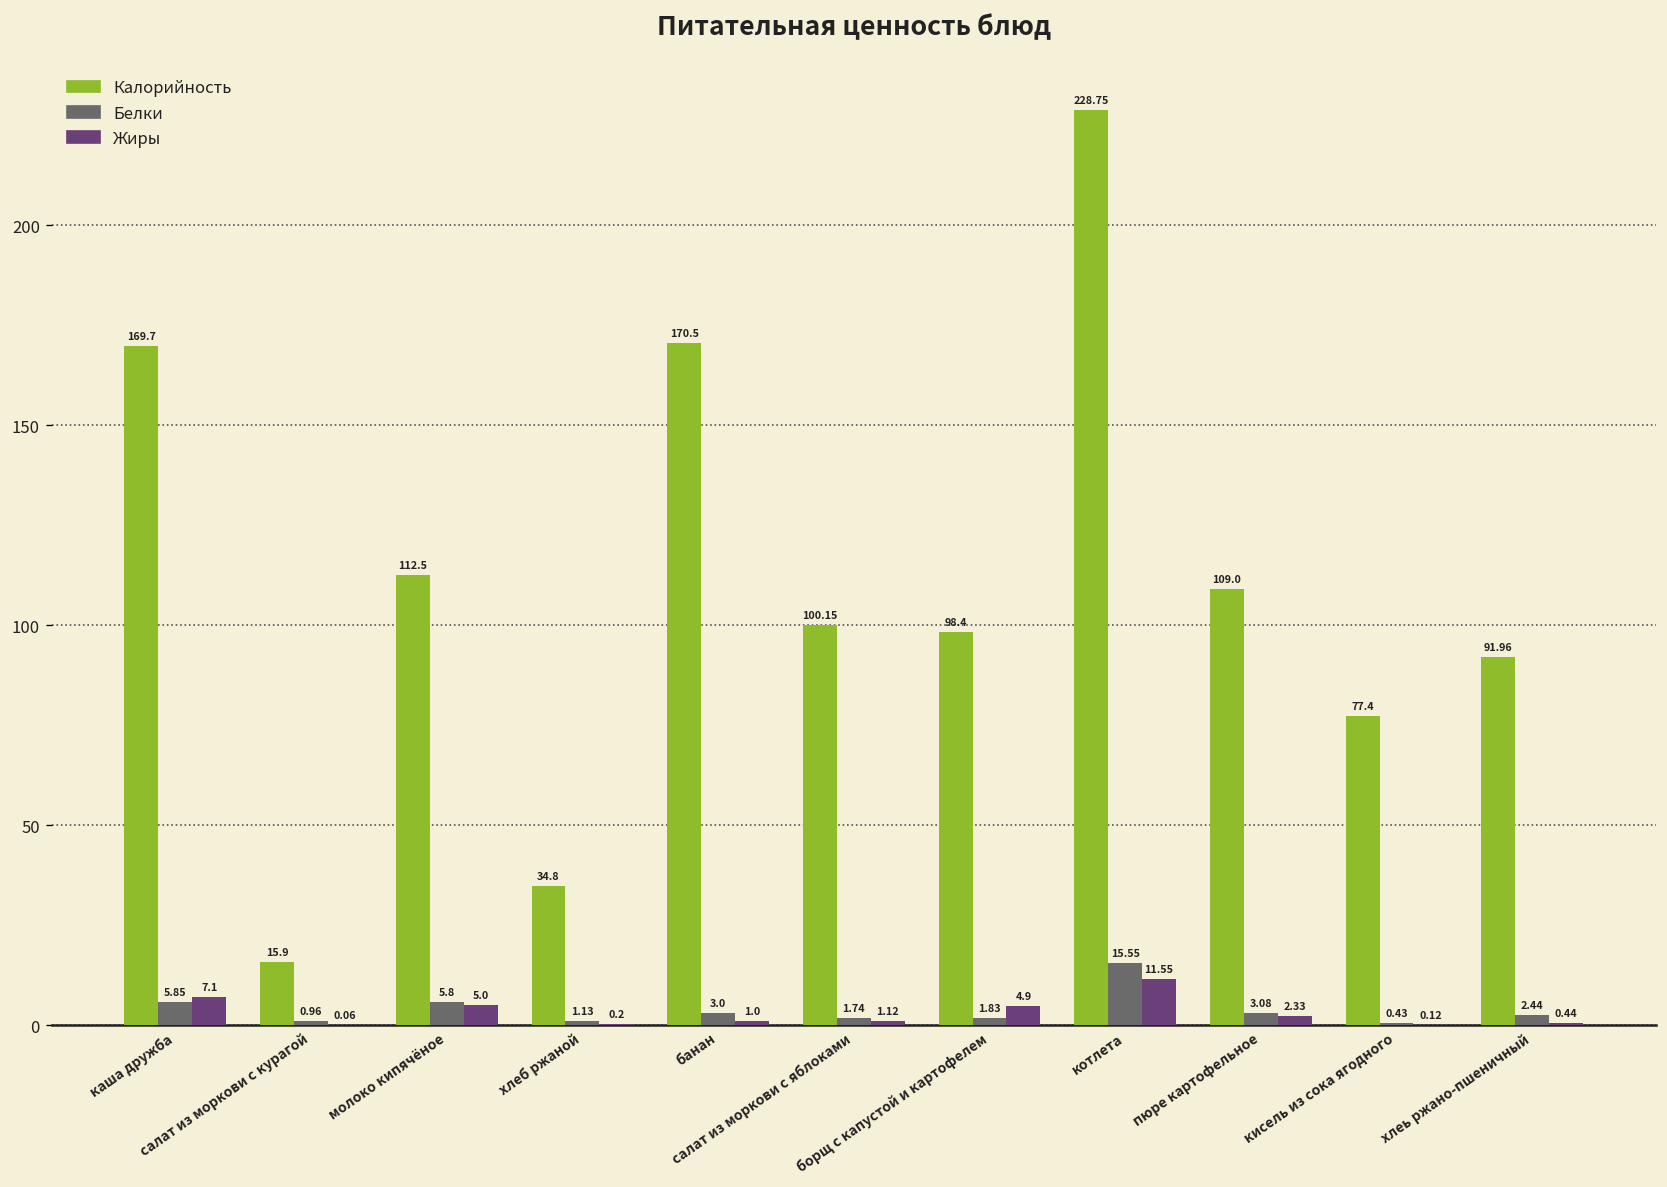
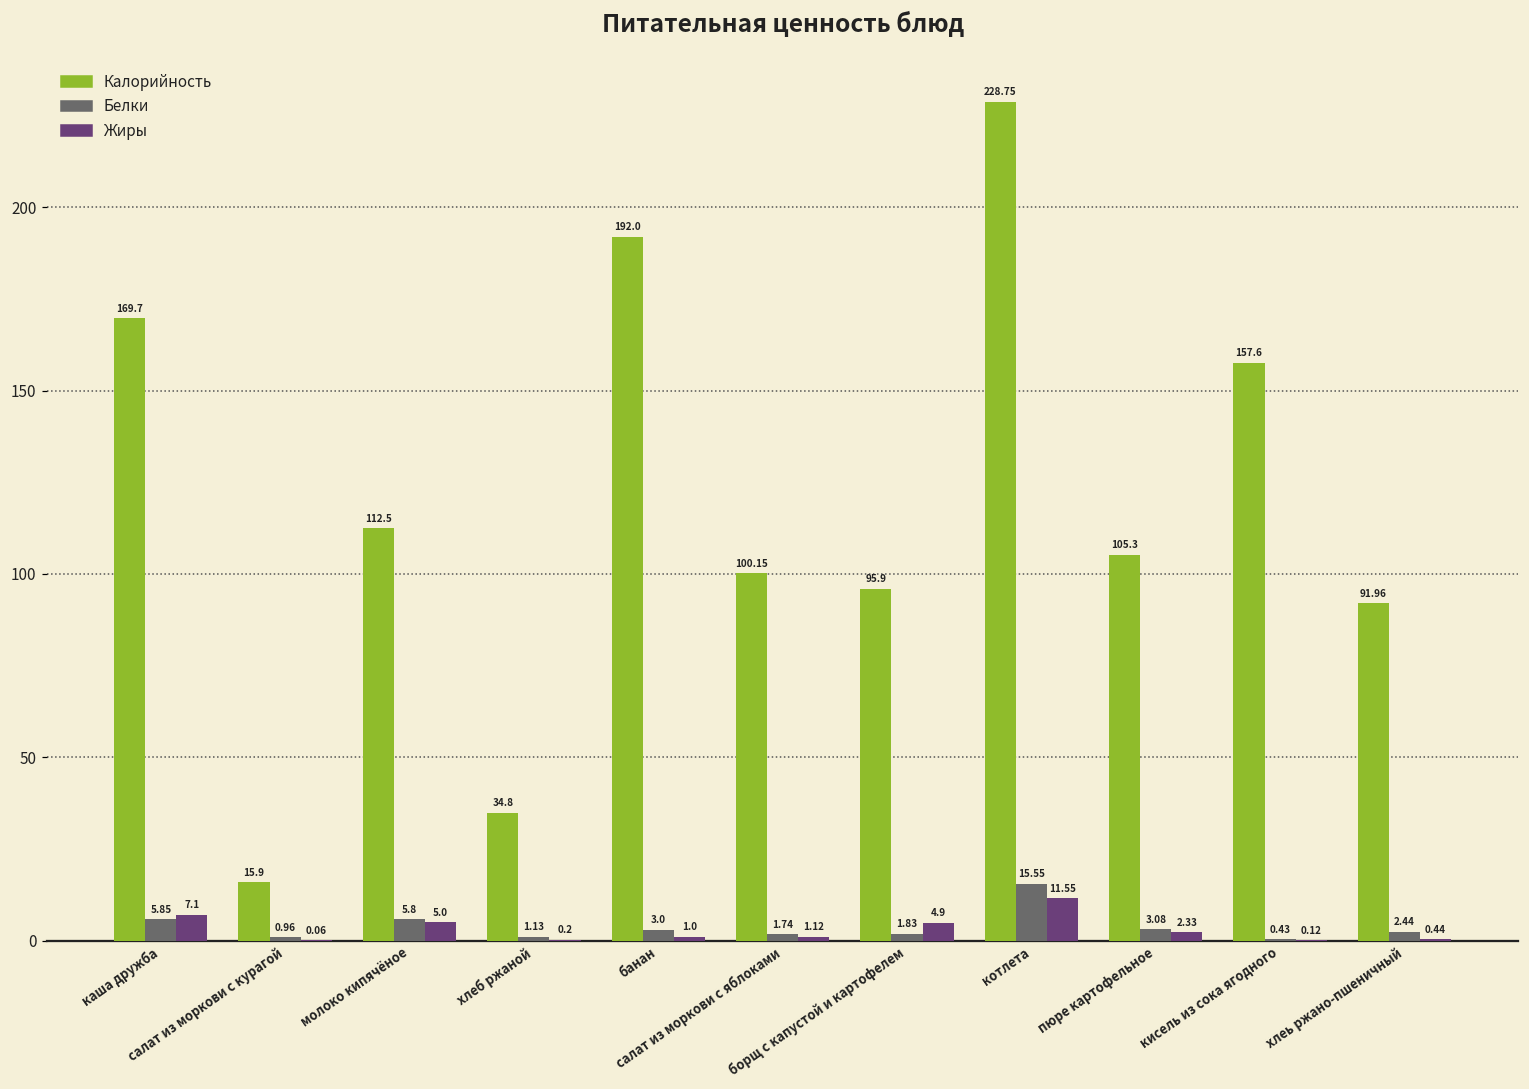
Калорийность, банан: 170.5 -> 192.0
Калорийность, борщ с капустой и картофелем: 98.4 -> 95.9
Калорийность, пюре картофельное: 109.0 -> 105.3
Калорийность, кисель из сока ягодного: 77.4 -> 157.6
